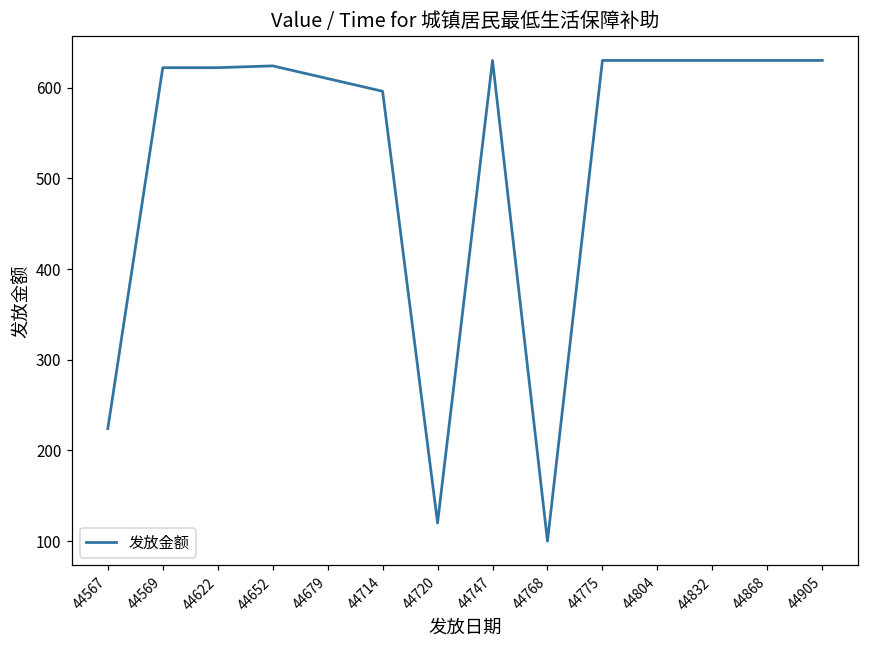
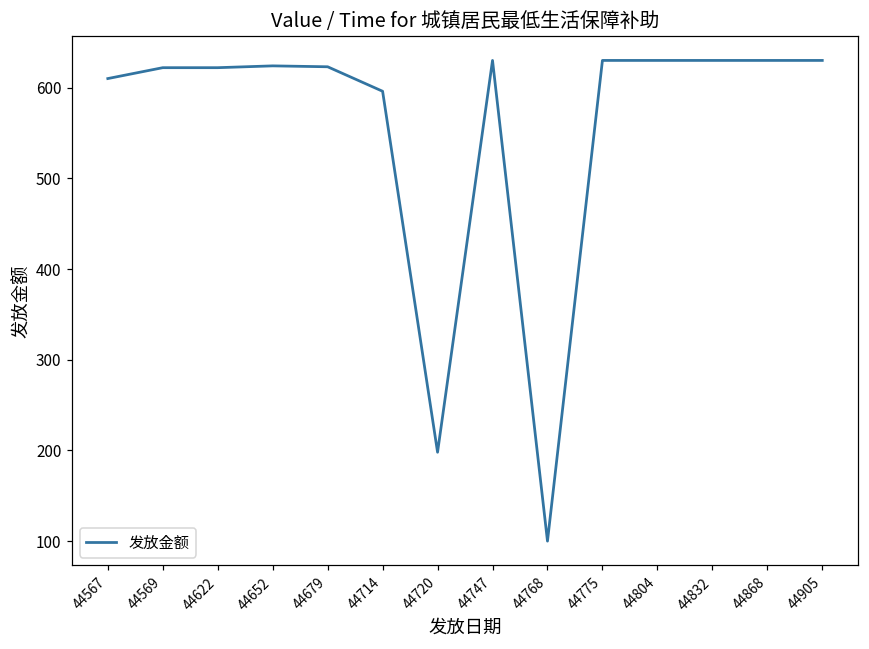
44567: 220 -> 610
44679: 610 -> 620
44720: 120 -> 200
